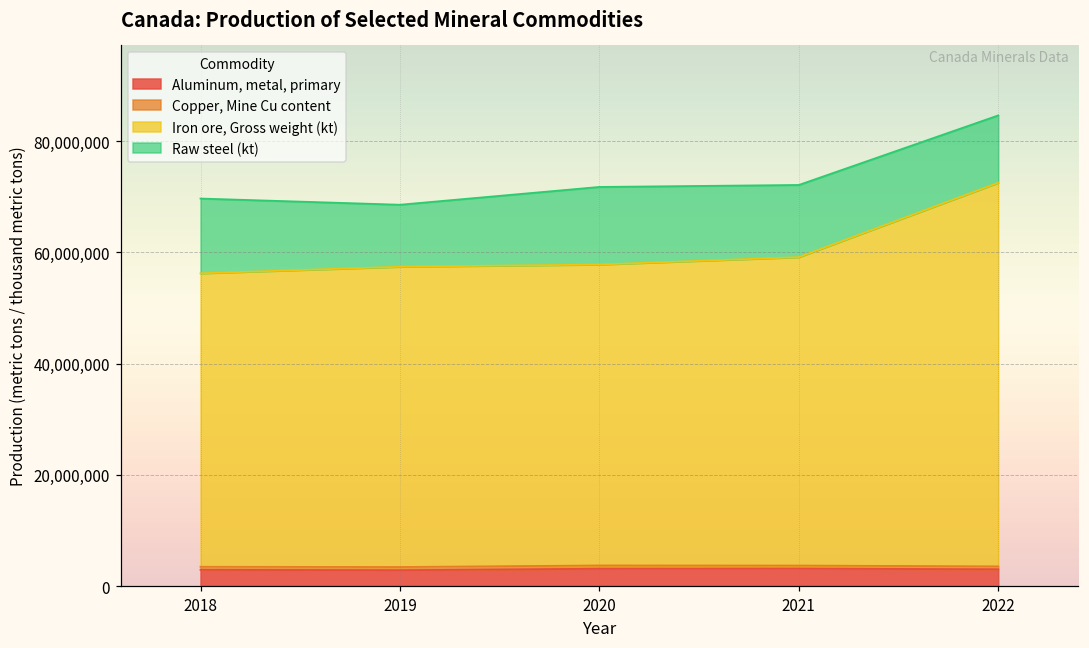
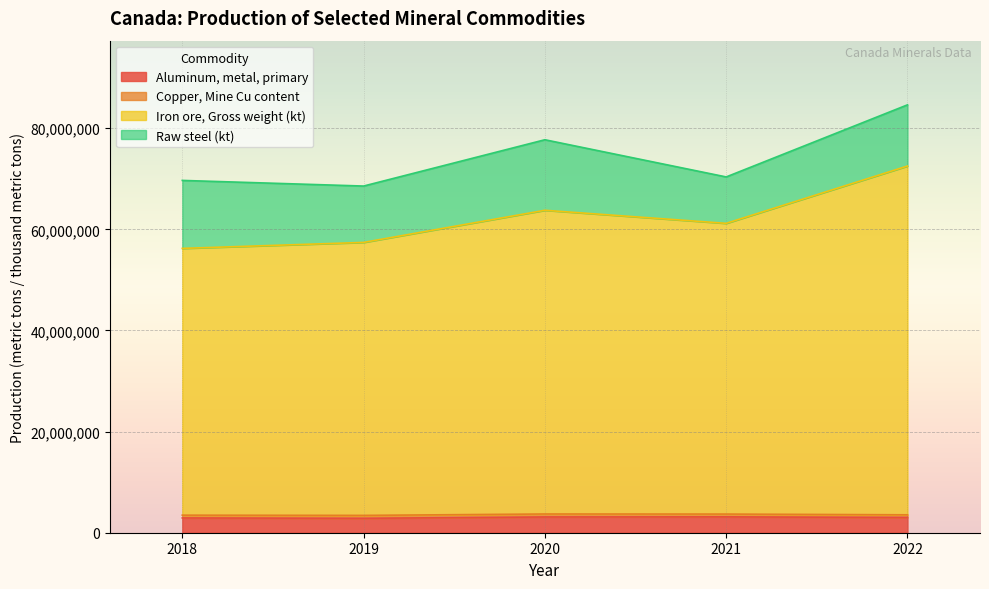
Iron ore, Gross weight (kt), 2020: 54,000,000 -> 60,000,000
Iron ore, Gross weight (kt), 2021: 55,000,000 -> 57,000,000
Raw steel (kt), 2021: 13,000,000 -> 9,000,000
